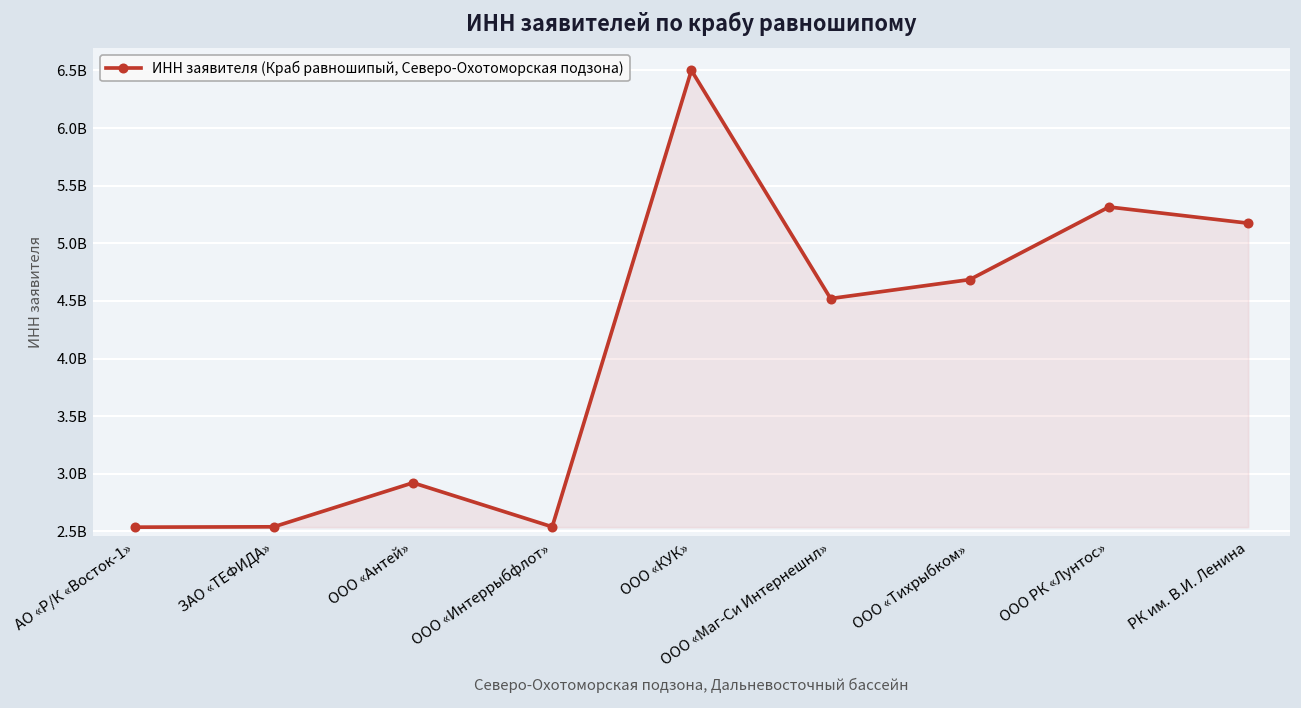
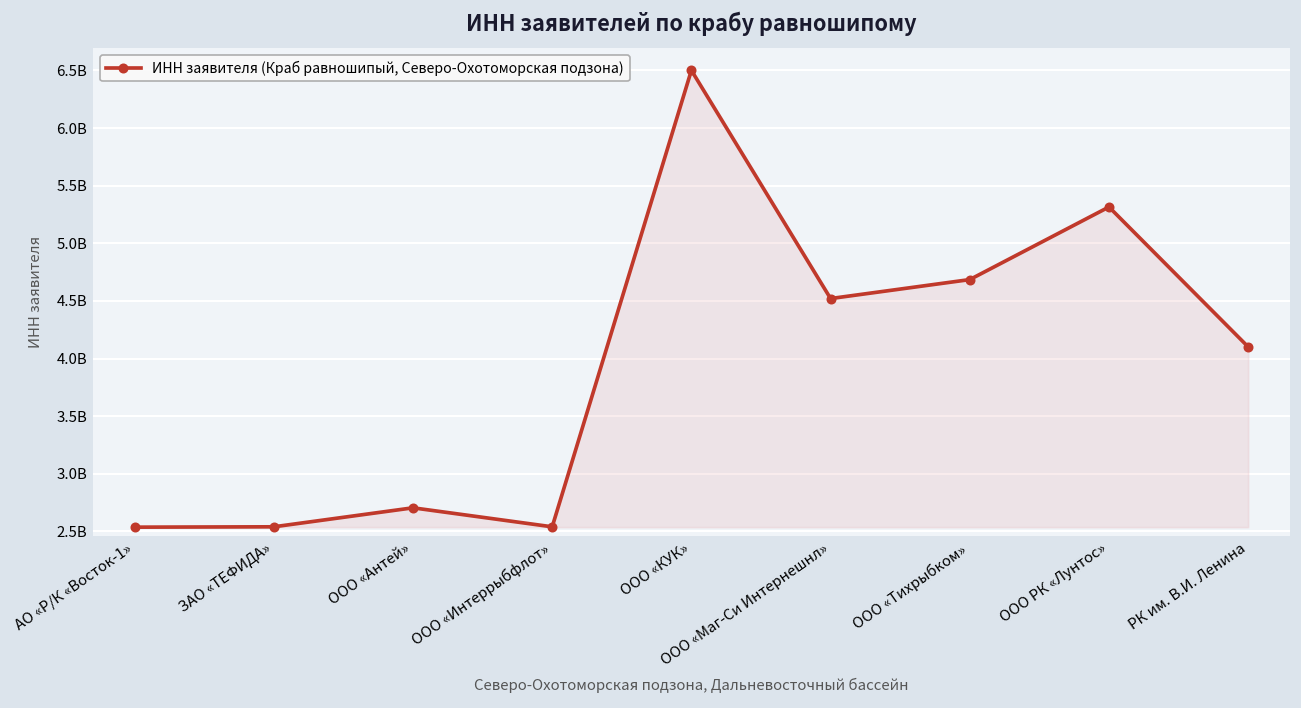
ООО «Антей»: 2900000000 -> 2700000000
РК им. В.И. Ленина: 5200000000 -> 4100000000
